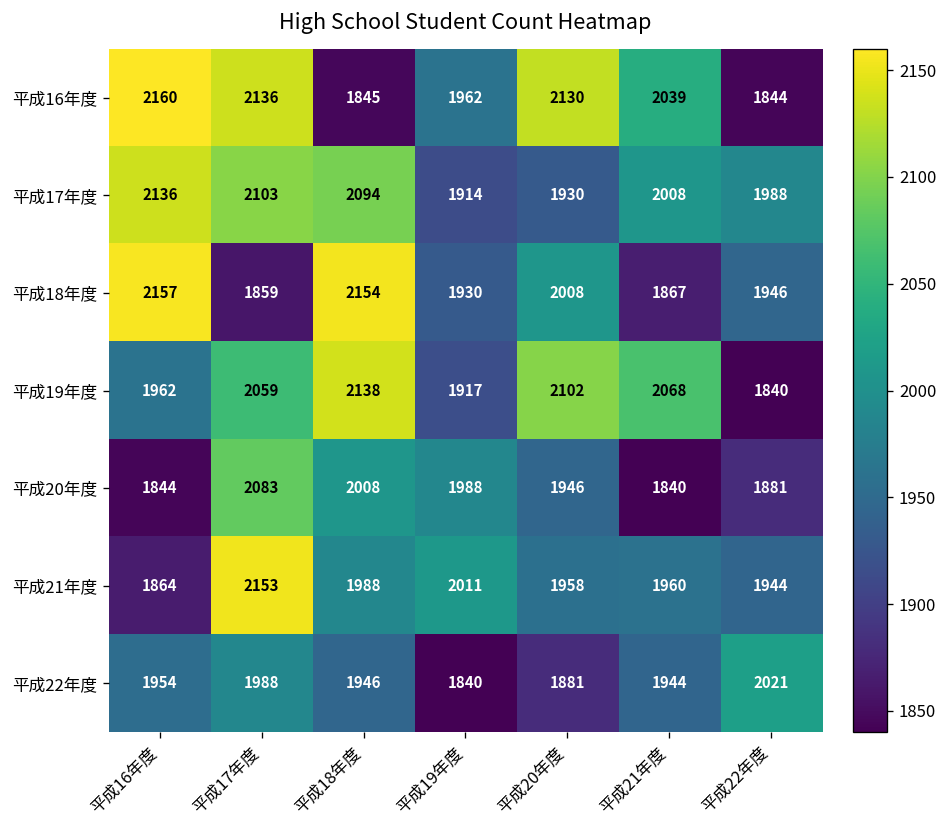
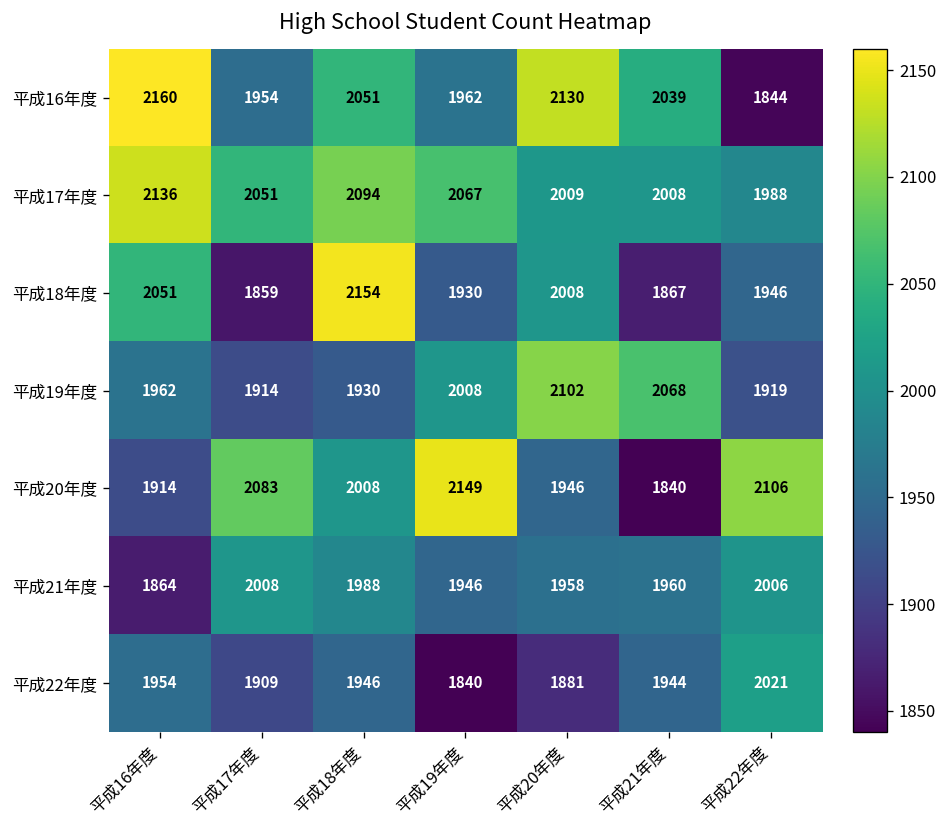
平成16年度, 平成17年度: 2136 -> 1954
平成16年度, 平成18年度: 1845 -> 2051
平成17年度, 平成17年度: 2103 -> 2051
平成17年度, 平成19年度: 1914 -> 2067
平成17年度, 平成20年度: 1930 -> 2009
平成18年度, 平成16年度: 2157 -> 2051
平成19年度, 平成17年度: 2059 -> 1914
平成19年度, 平成18年度: 2138 -> 1930
平成19年度, 平成19年度: 1917 -> 2008
平成19年度, 平成22年度: 1840 -> 1919
平成20年度, 平成16年度: 1844 -> 1914
平成20年度, 平成19年度: 1988 -> 2149
平成20年度, 平成22年度: 1881 -> 2106
平成21年度, 平成17年度: 2153 -> 2008
平成21年度, 平成19年度: 2011 -> 1946
平成21年度, 平成22年度: 1944 -> 2006
平成22年度, 平成17年度: 1988 -> 1909
